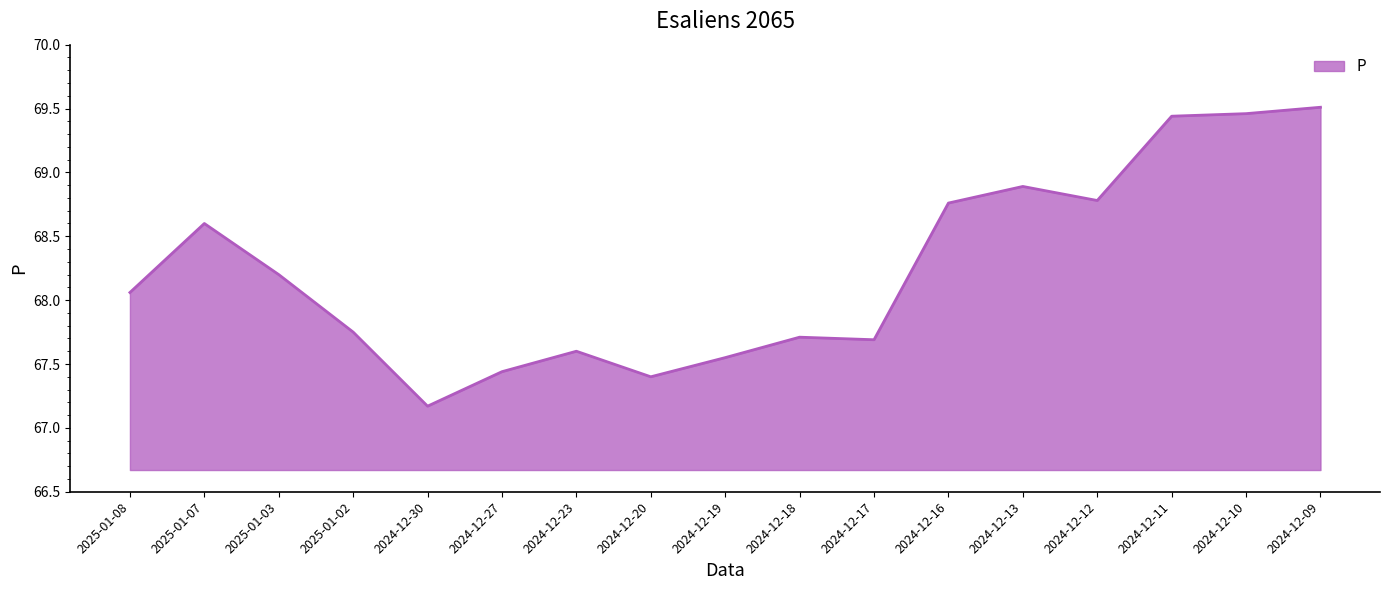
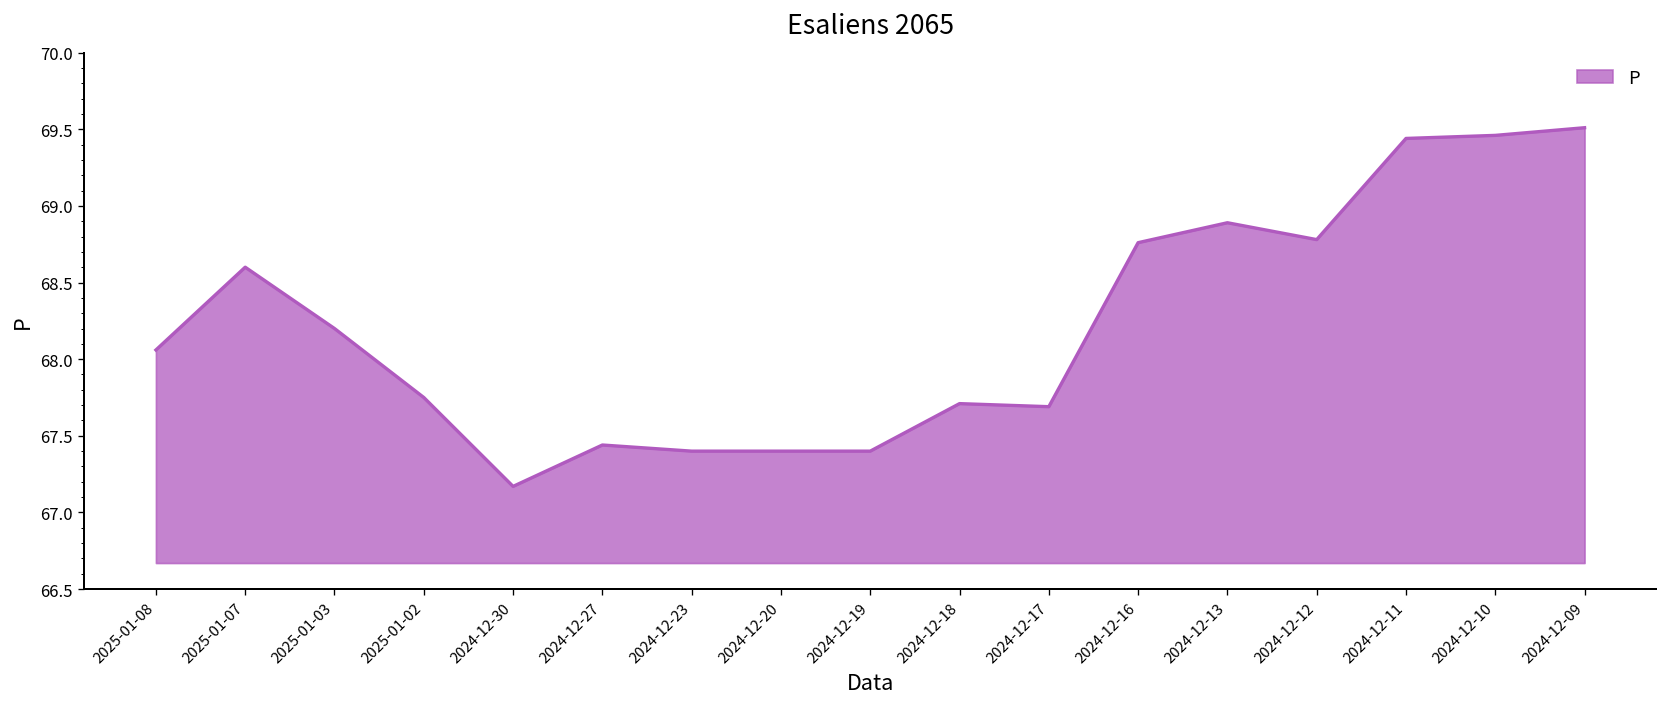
2024-12-23: 67.6 -> 67.4
2024-12-19: 67.55 -> 67.40
